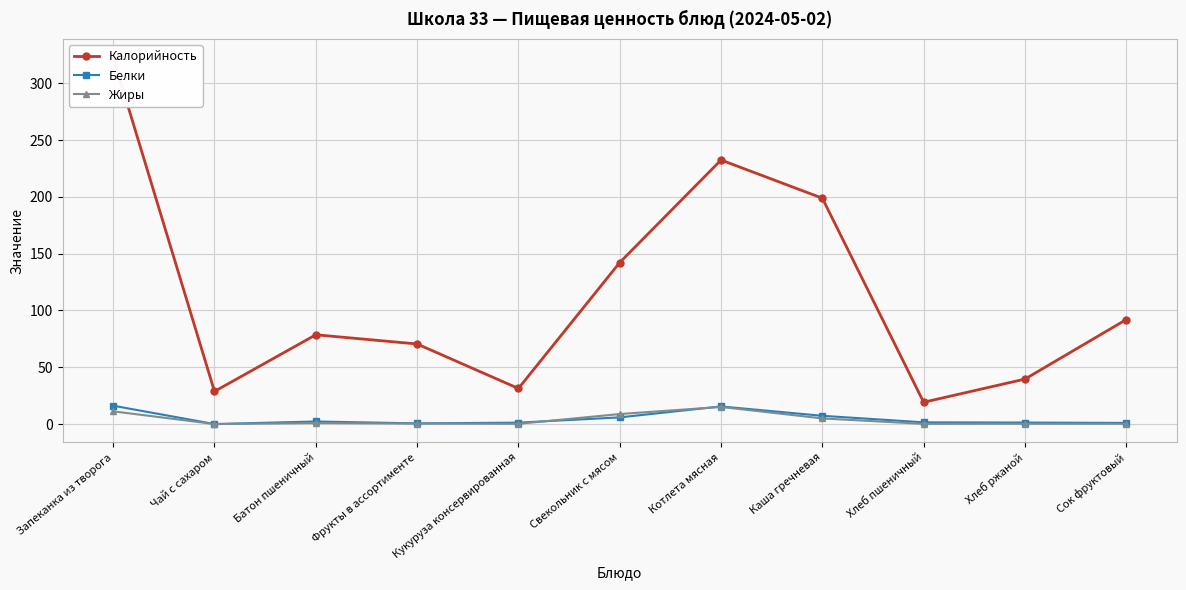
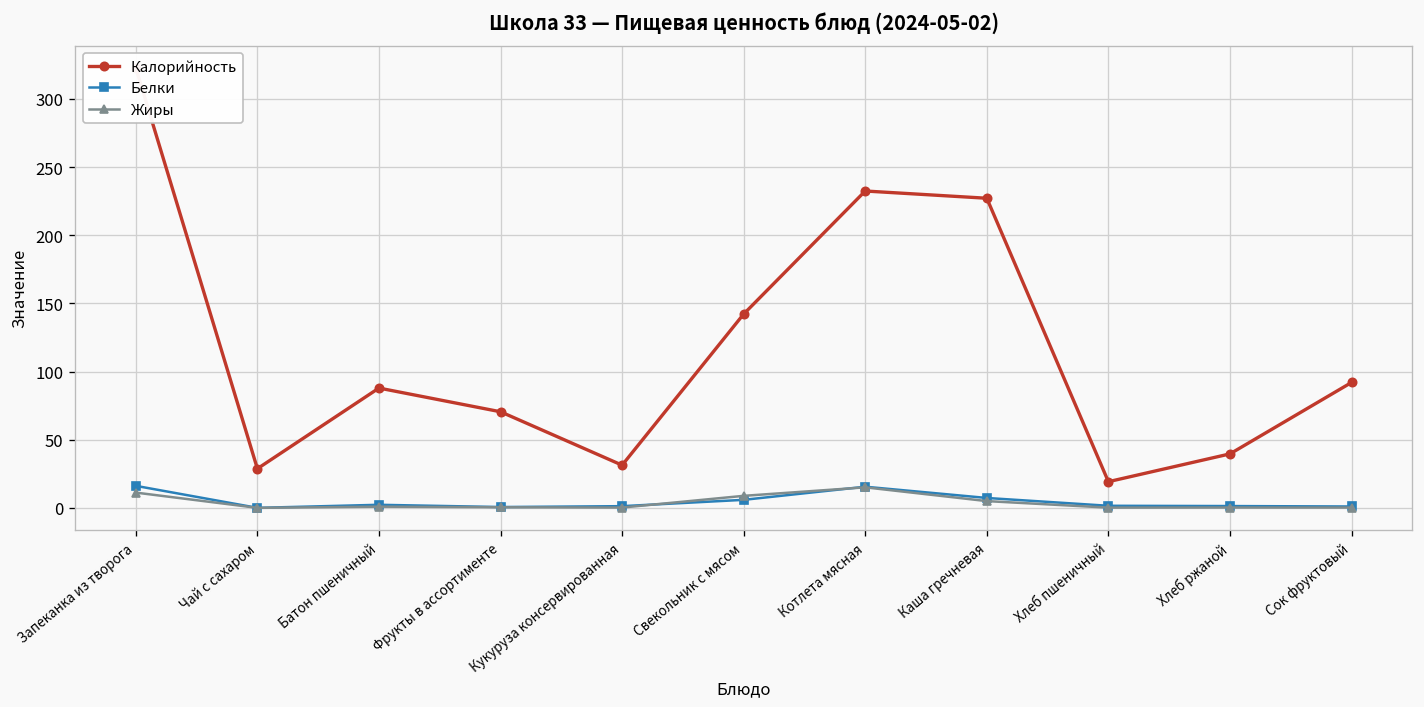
Калорийность, Батон пшеничный: 79 -> 88
Калорийность, Каша гречневая: 199 -> 227
